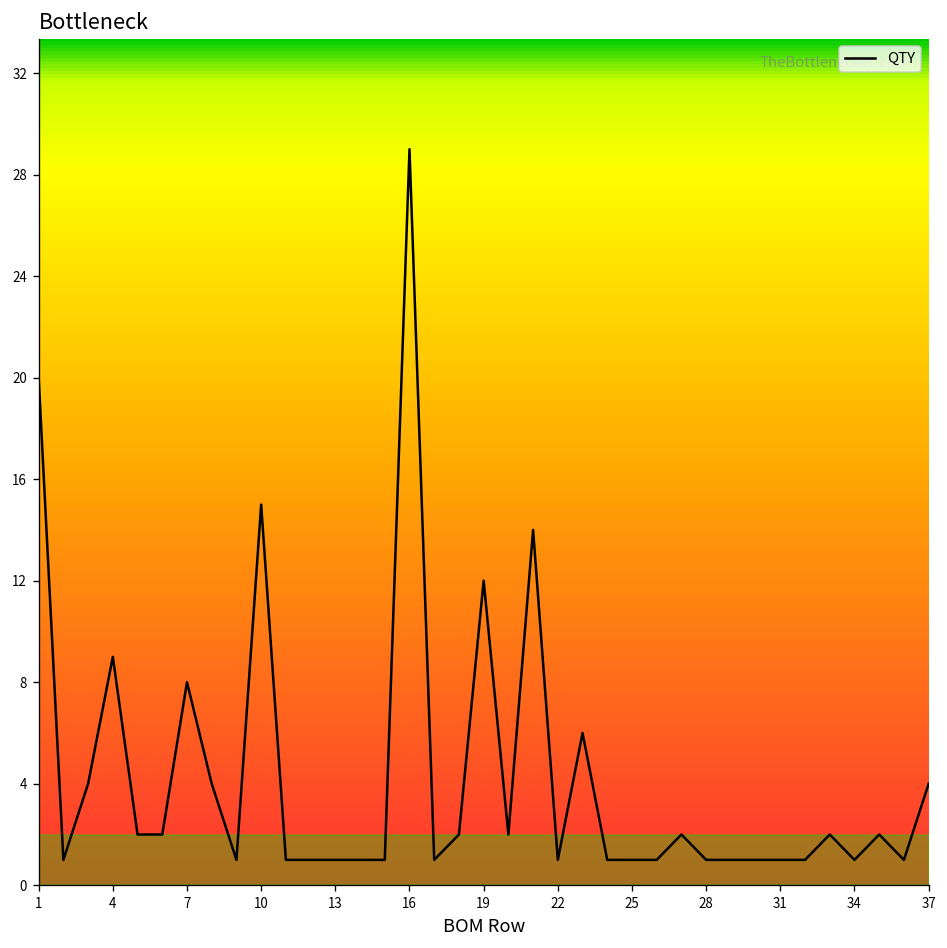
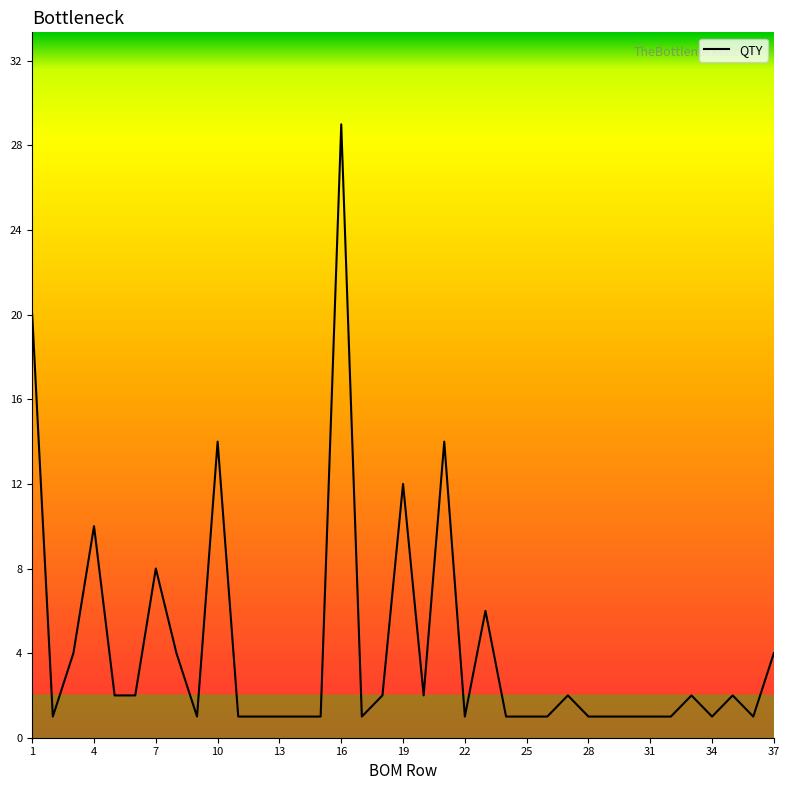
4: 9 -> 10
10: 15 -> 14
